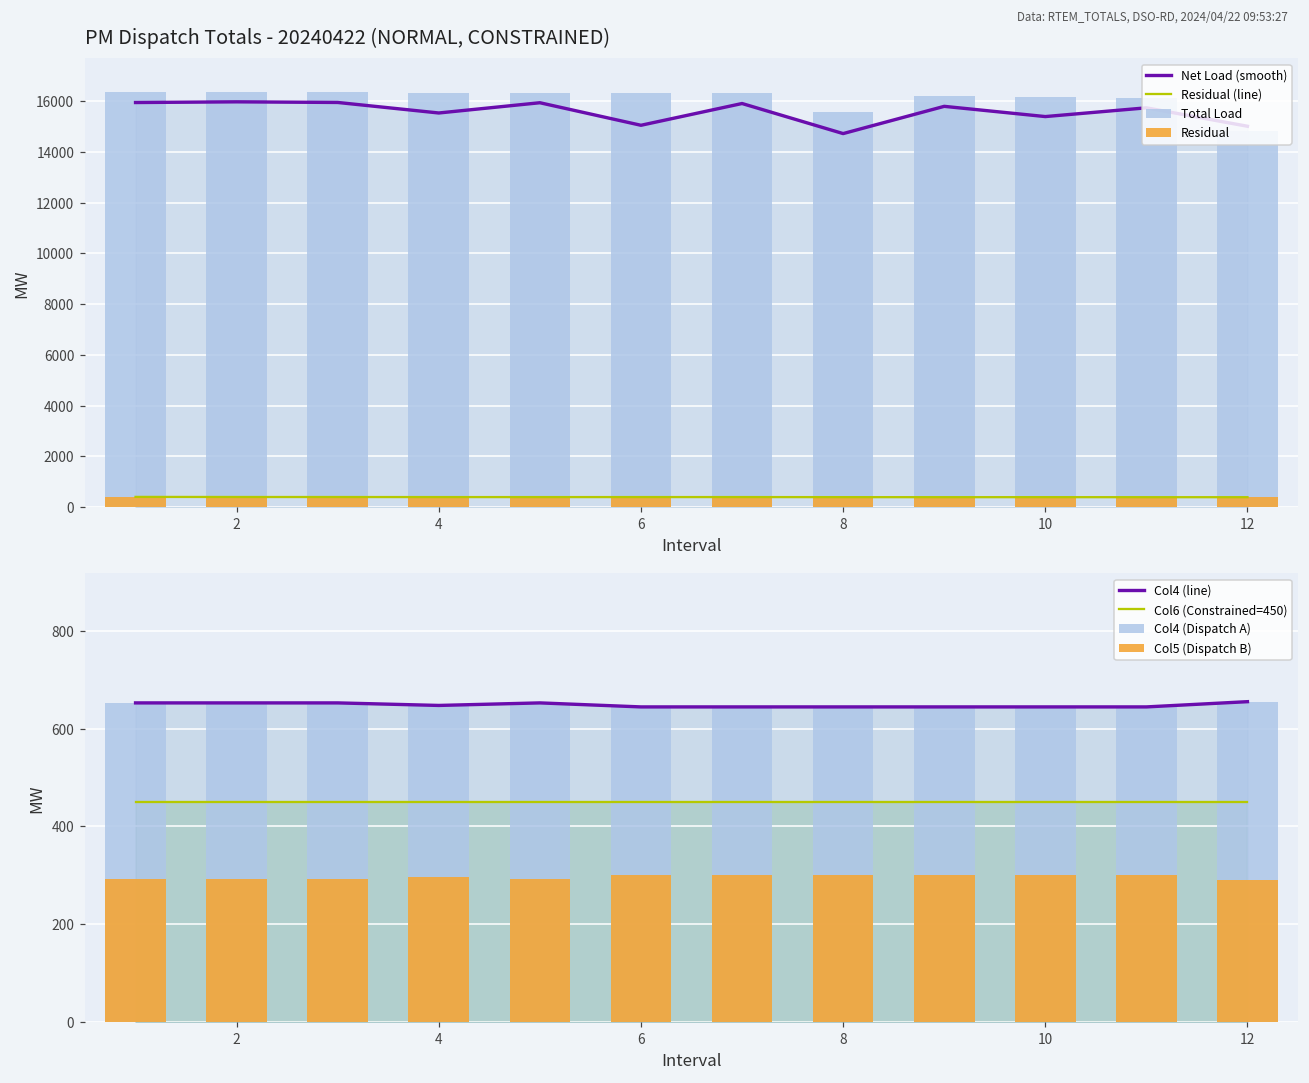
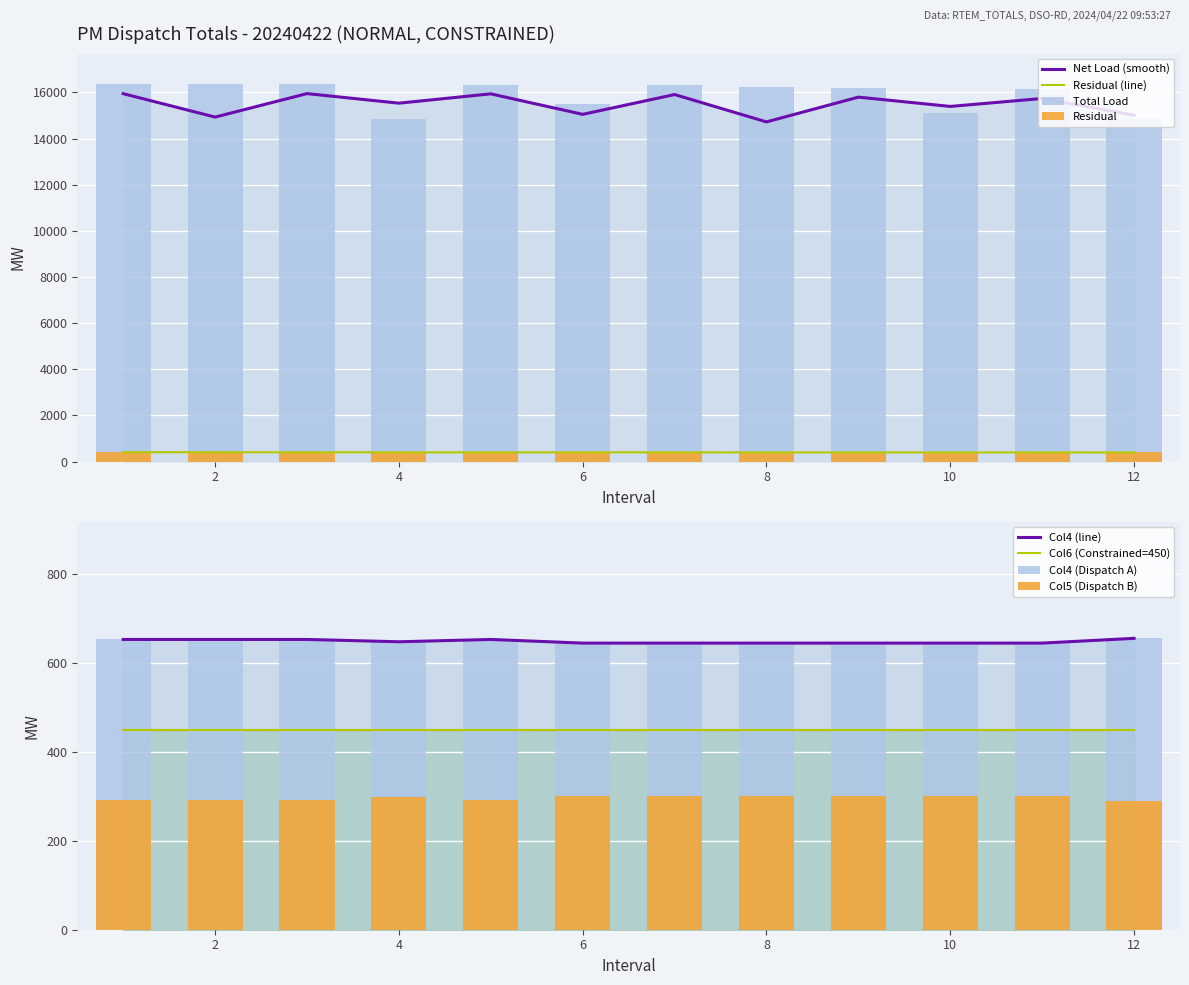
PM Dispatch Totals - 20240422 (NORMAL, CONSTRAINED), Net Load (smooth), 2: 16000 -> 14900
PM Dispatch Totals - 20240422 (NORMAL, CONSTRAINED), Total Load, 4: 16300 -> 14900
PM Dispatch Totals - 20240422 (NORMAL, CONSTRAINED), Total Load, 6: 16300 -> 15500
PM Dispatch Totals - 20240422 (NORMAL, CONSTRAINED), Total Load, 8: 15600 -> 16200
PM Dispatch Totals - 20240422 (NORMAL, CONSTRAINED), Total Load, 10: 16200 -> 15100
